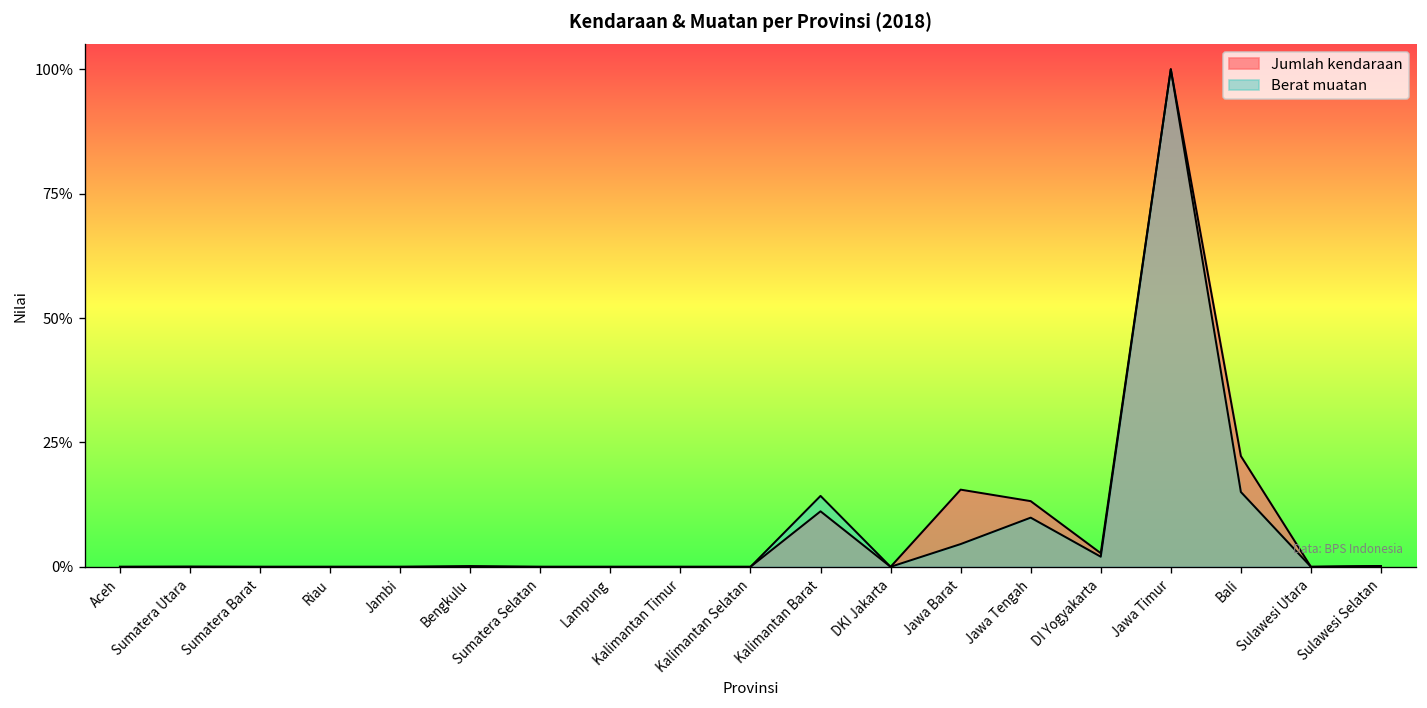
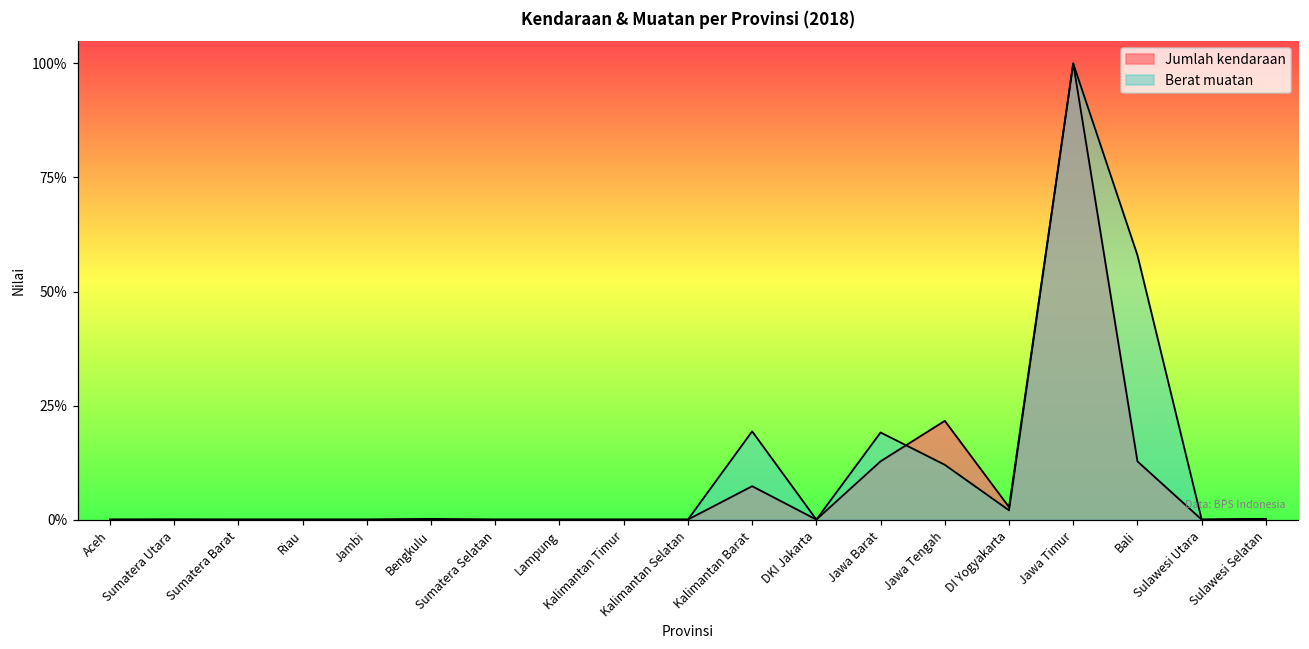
Jumlah kendaraan, Kalimantan Barat: 11% -> 7%
Berat muatan, Kalimantan Barat: 14% -> 19%
Jumlah kendaraan, Jawa Barat: 16% -> 13%
Berat muatan, Jawa Barat: 5% -> 19%
Jumlah kendaraan, Jawa Tengah: 13% -> 22%
Berat muatan, Jawa Tengah: 10% -> 12%
Jumlah kendaraan, Bali: 22% -> 13%
Berat muatan, Bali: 15% -> 58%
